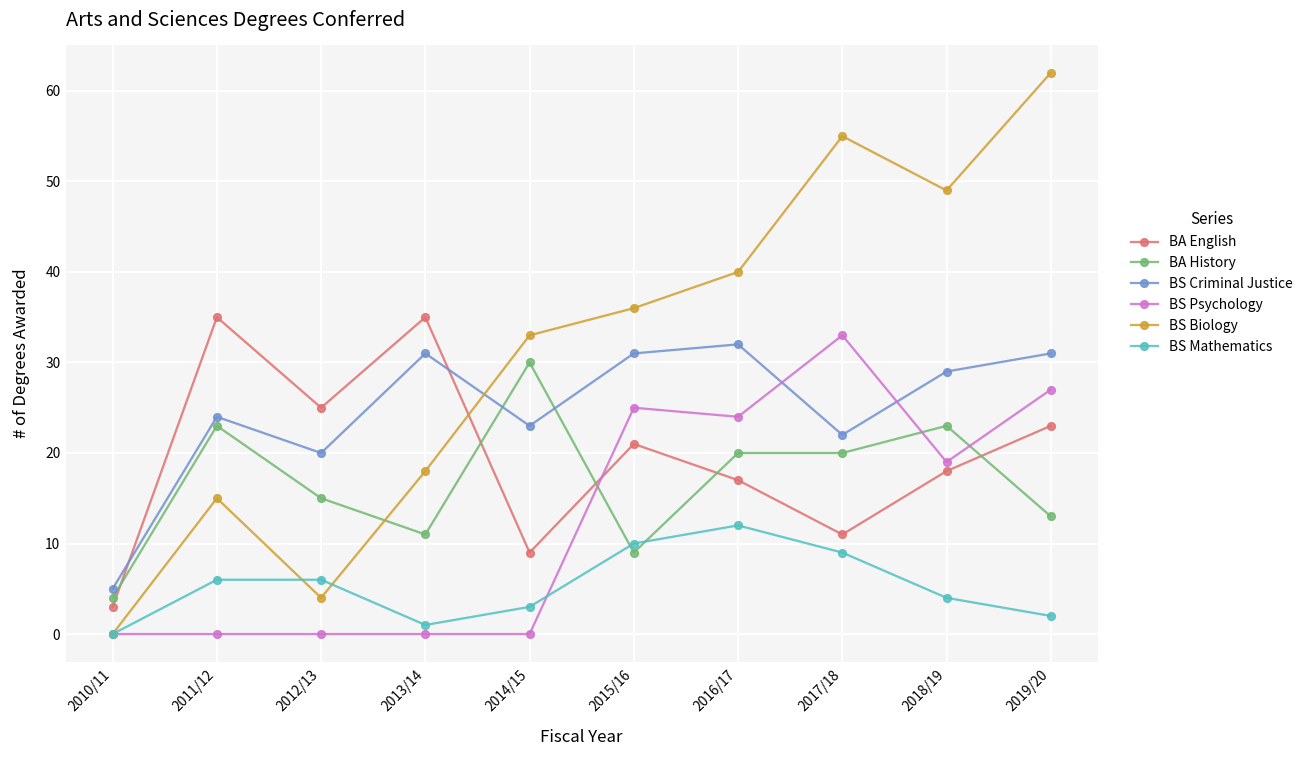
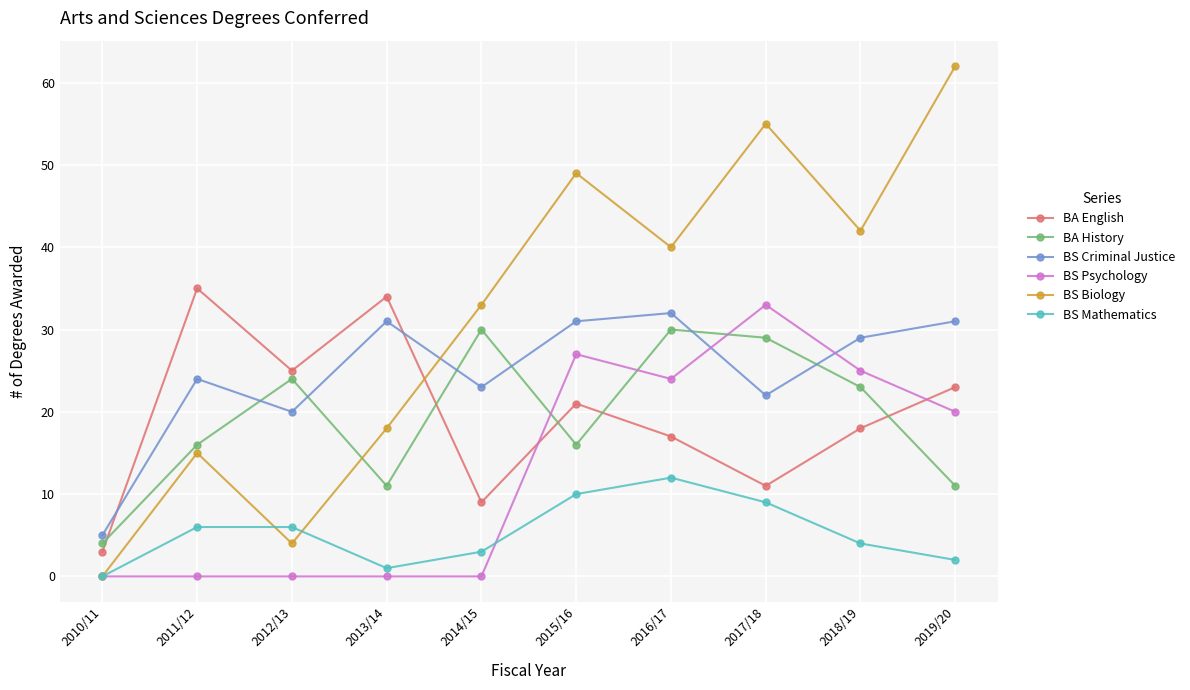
BA History, 2011/12: 23 -> 16
BA History, 2012/13: 15 -> 24
BA English, 2013/14: 35 -> 34
BA History, 2015/16: 9 -> 16
BS Psychology, 2015/16: 25 -> 27
BS Biology, 2015/16: 36 -> 49
BA History, 2016/17: 20 -> 30
BA History, 2017/18: 20 -> 29
BS Psychology, 2018/19: 19 -> 25
BS Biology, 2018/19: 49 -> 42
BA History, 2019/20: 13 -> 11
BS Psychology, 2019/20: 27 -> 20
